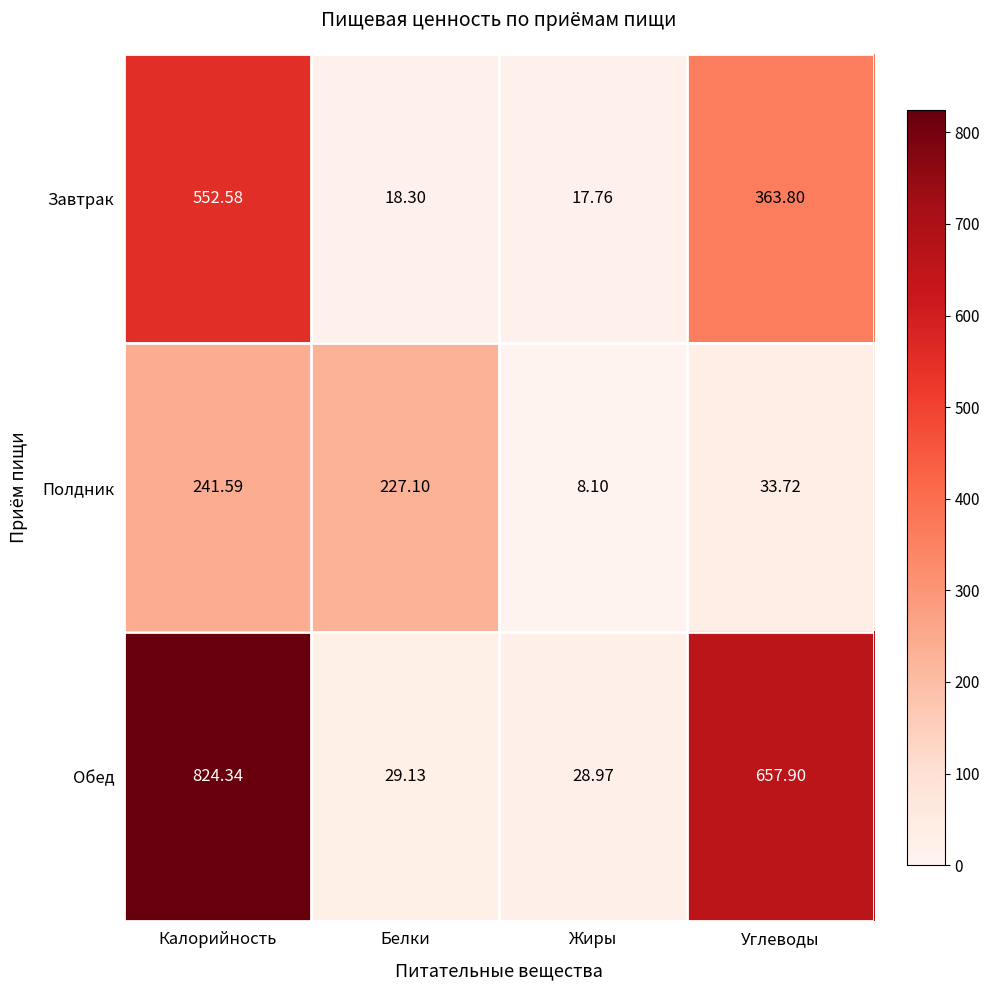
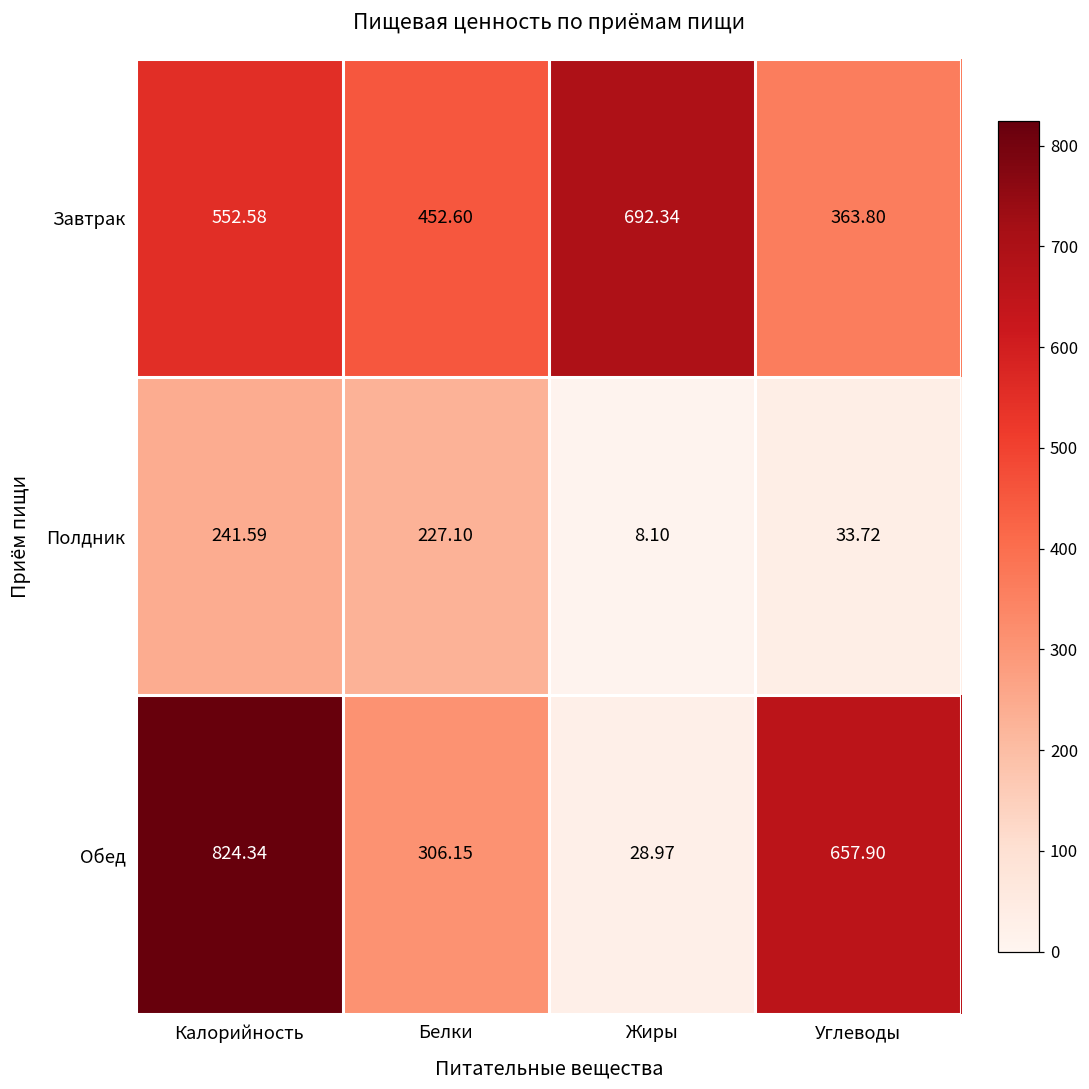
Завтрак, Белки: 18.30 -> 452.60
Завтрак, Жиры: 17.76 -> 692.34
Обед, Белки: 29.13 -> 306.15
